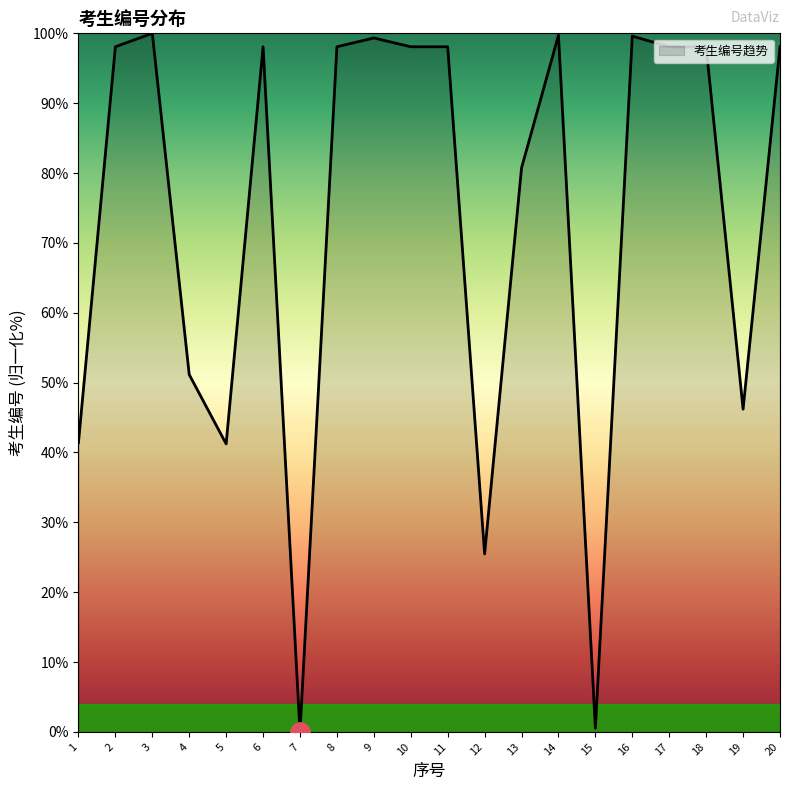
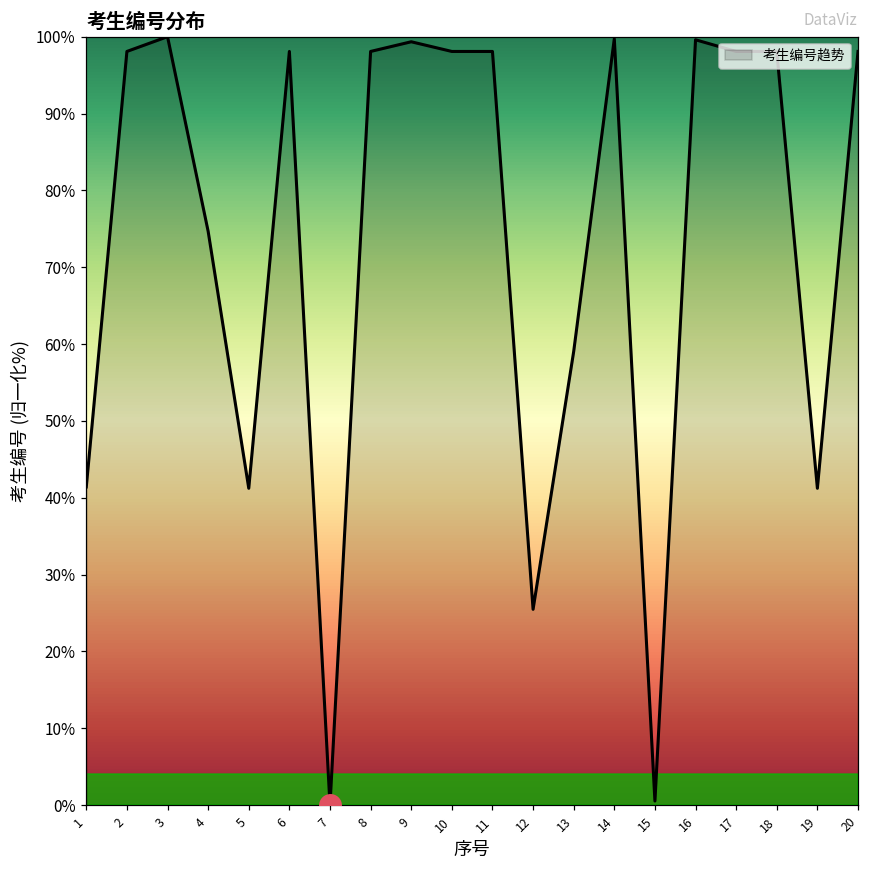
考生编号趋势, 4: 51% -> 75%
考生编号趋势, 13: 81% -> 59%
考生编号趋势, 19: 46% -> 41%
